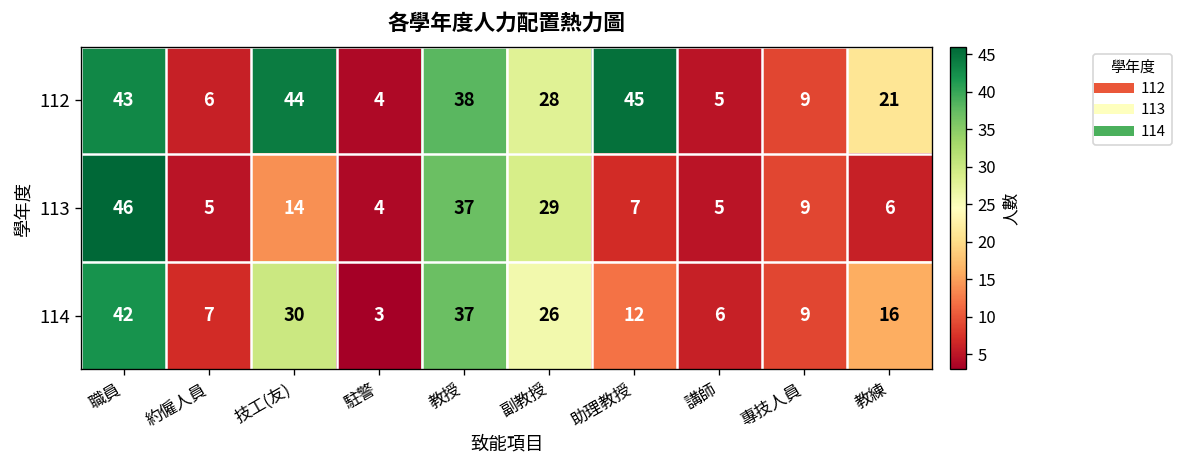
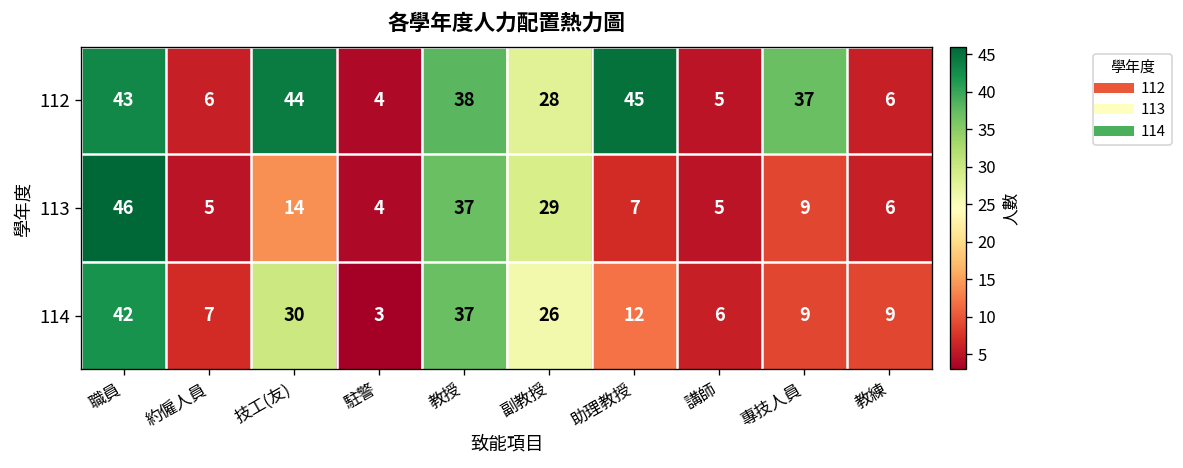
112, 專技人員: 9 -> 37
112, 教練: 21 -> 6
114, 教練: 16 -> 9
